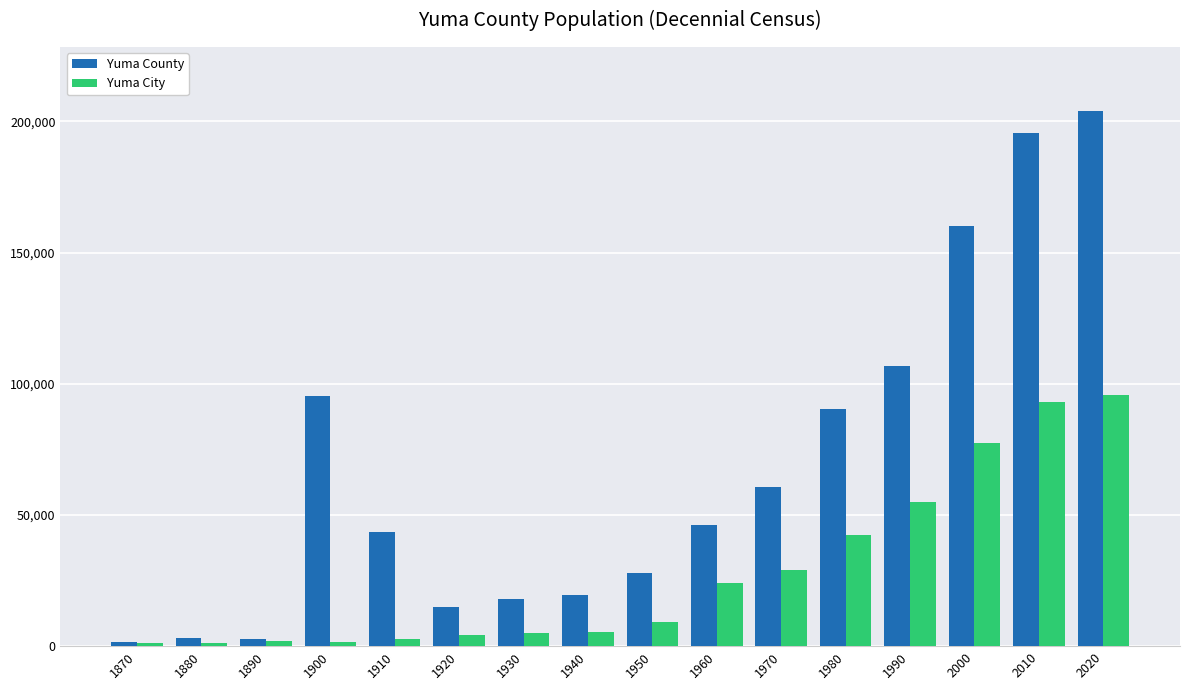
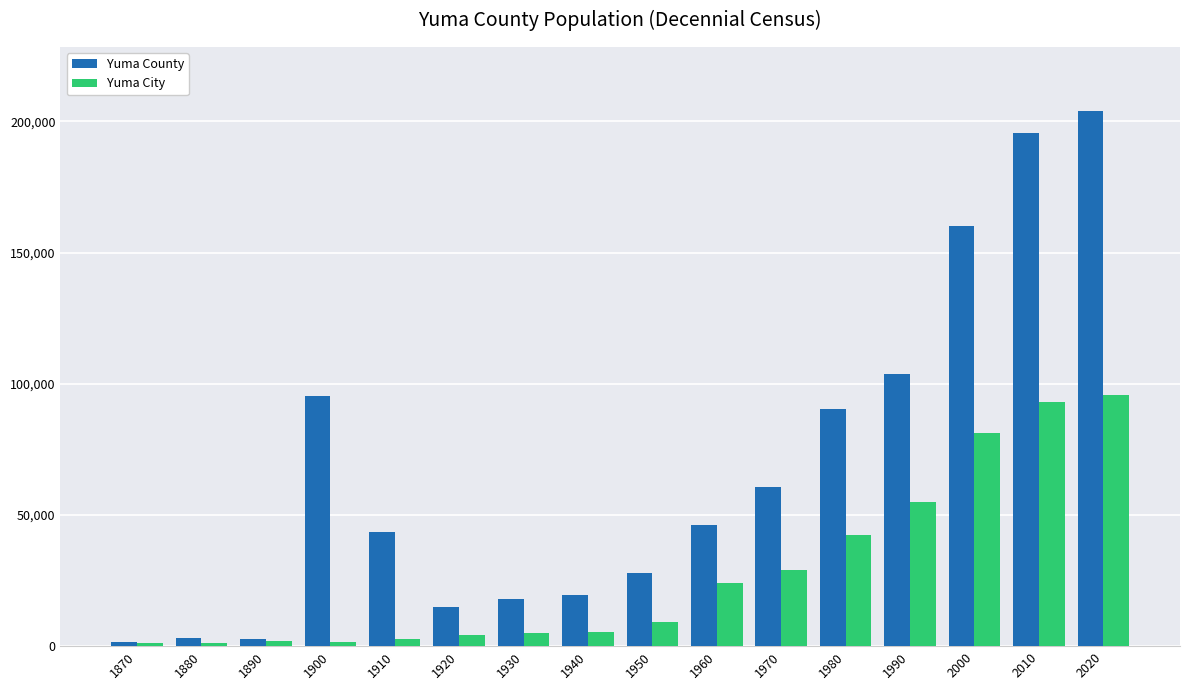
Yuma County, 1990: 107,000 -> 104,000
Yuma City, 2000: 78,000 -> 81,000
